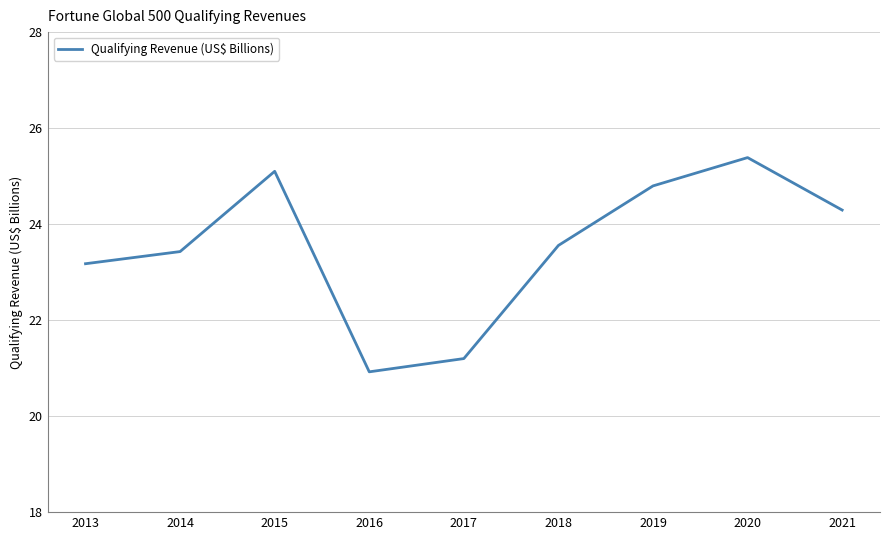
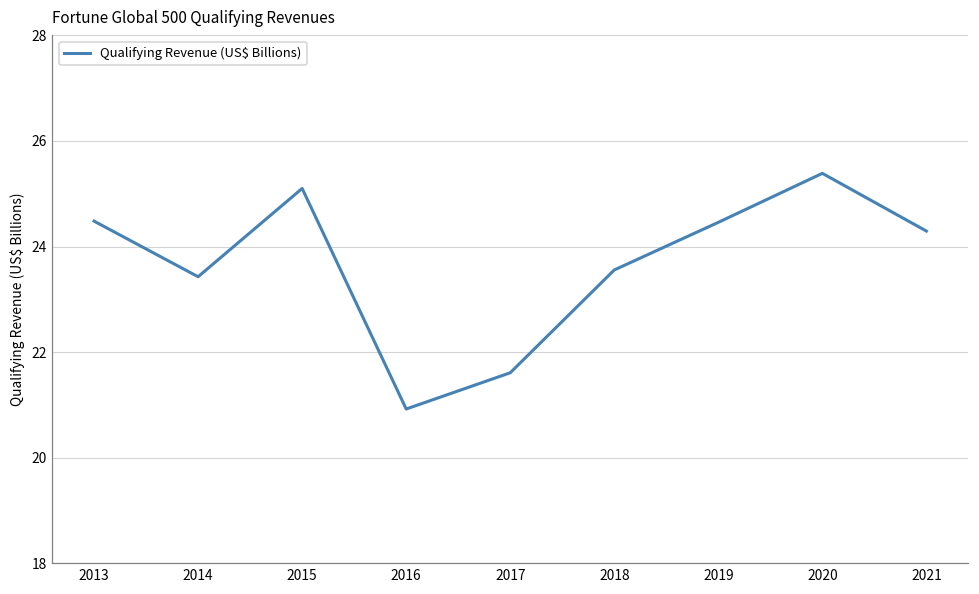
2013: 23.2 -> 24.5
2017: 21.2 -> 21.6
2019: 24.8 -> 24.5
